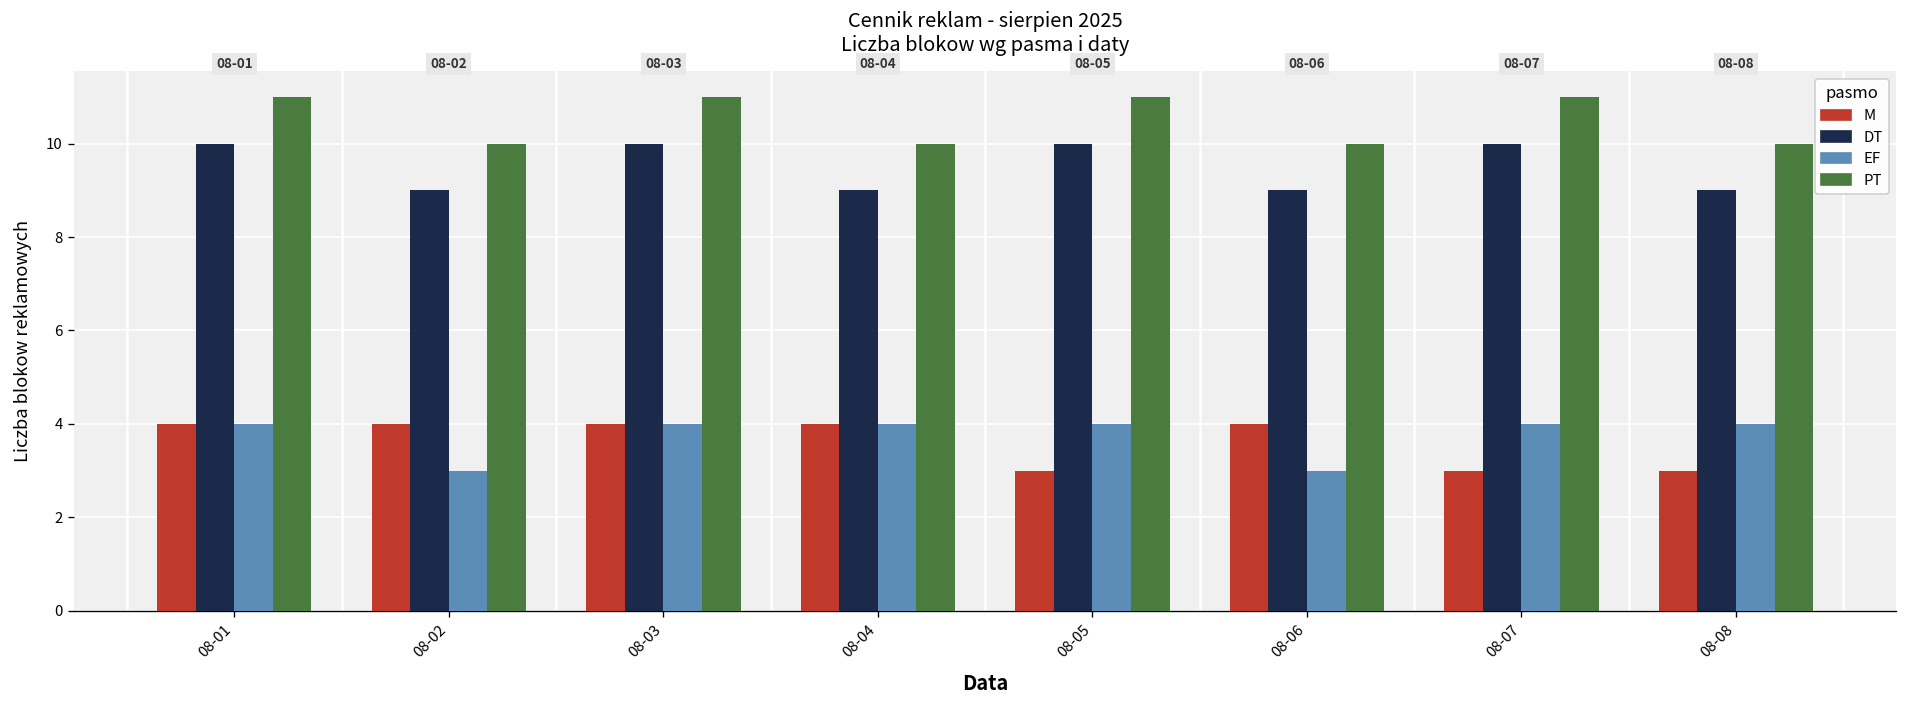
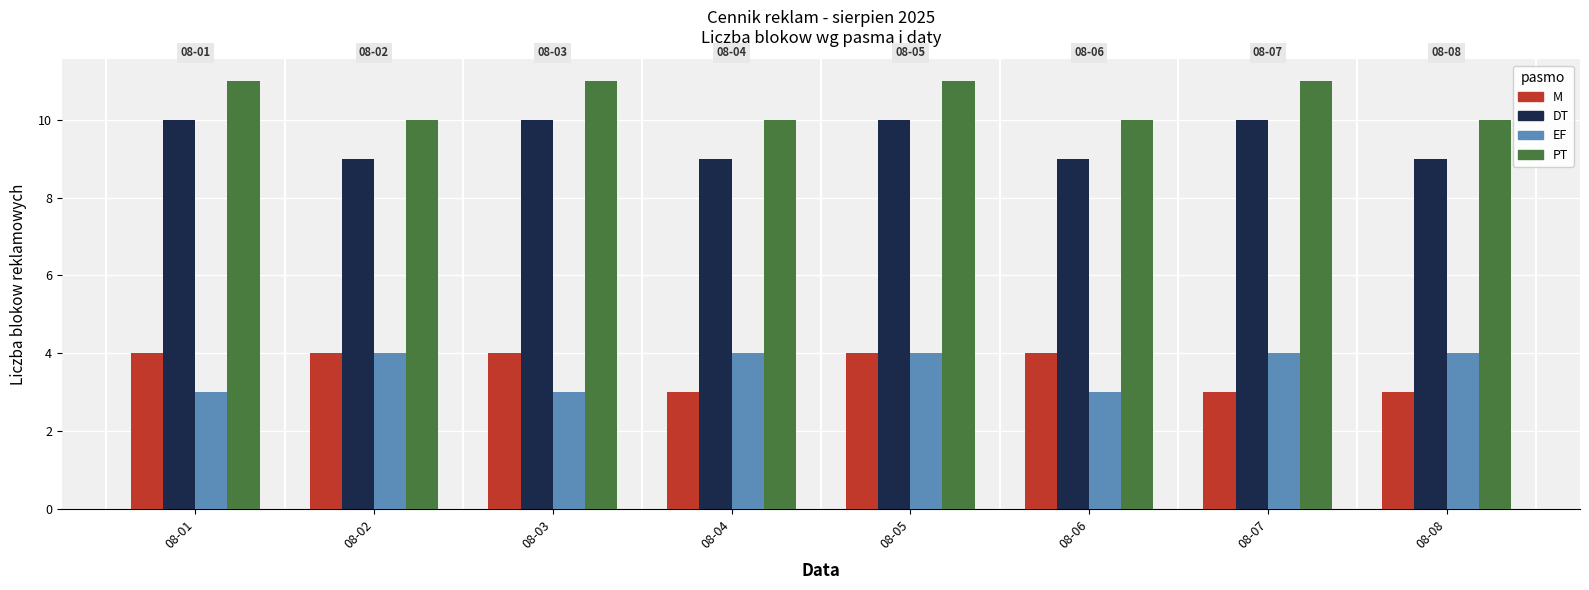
EF, 08-01: 4 -> 3
EF, 08-02: 3 -> 4
EF, 08-03: 4 -> 3
M, 08-04: 4 -> 3
M, 08-05: 3 -> 4
